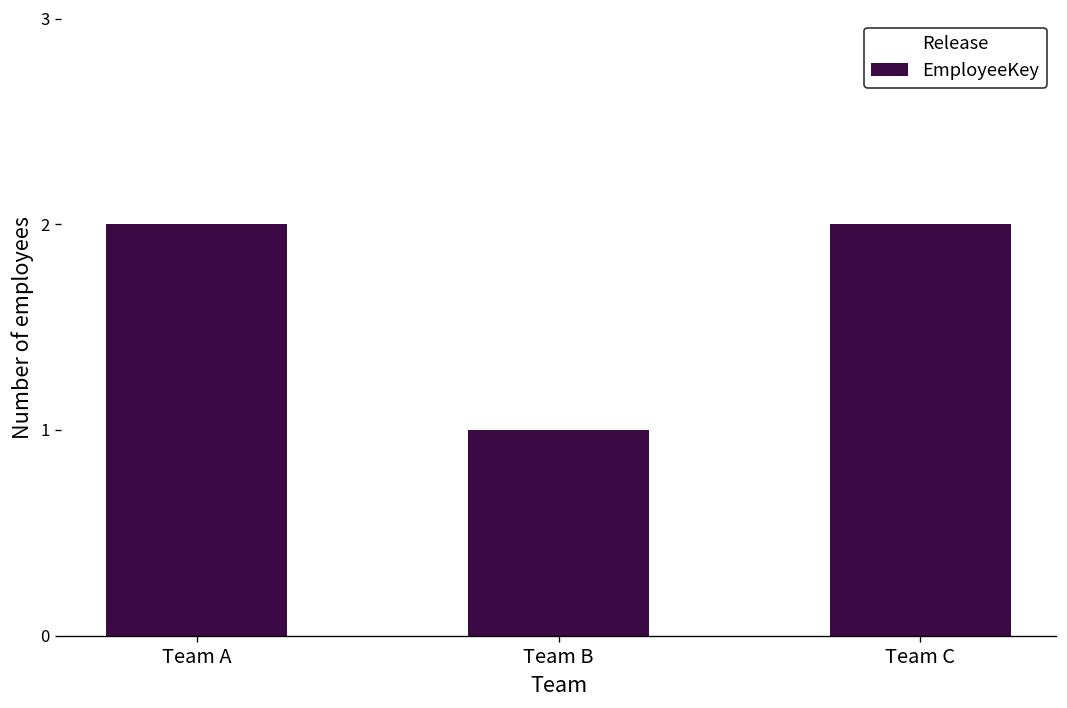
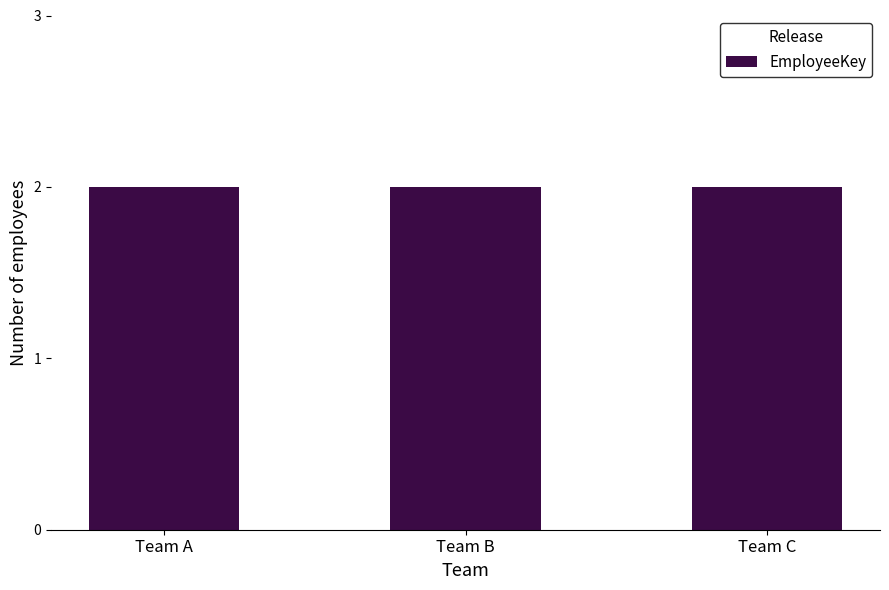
Team B: 1 -> 2
